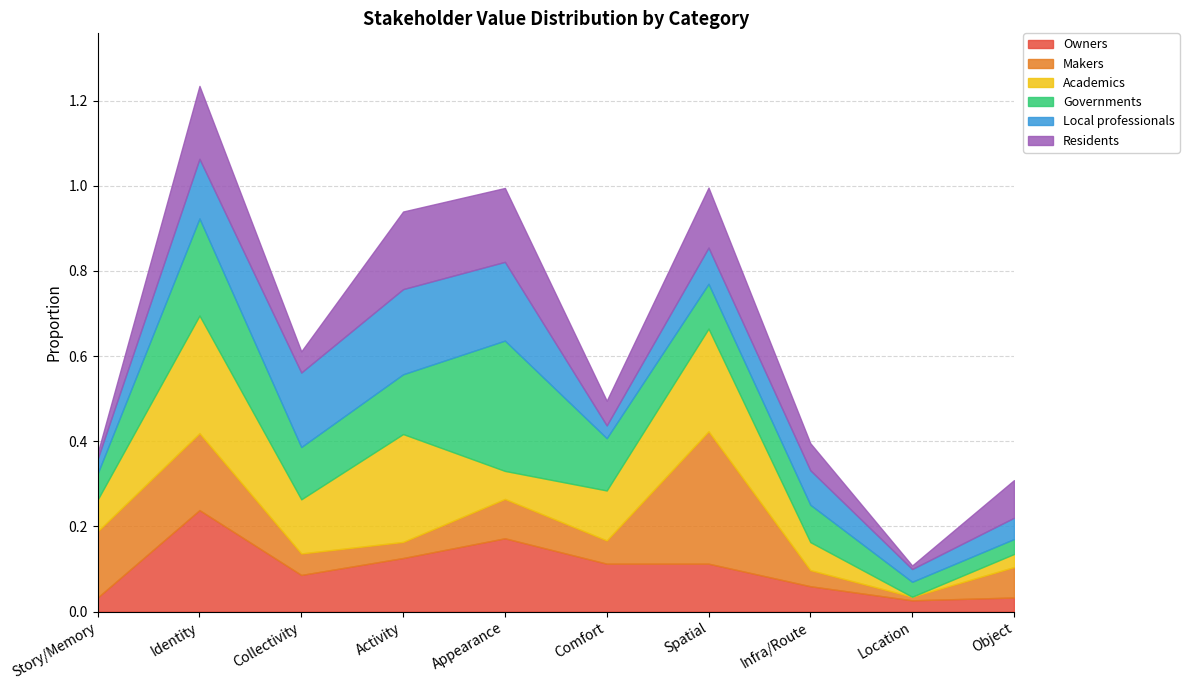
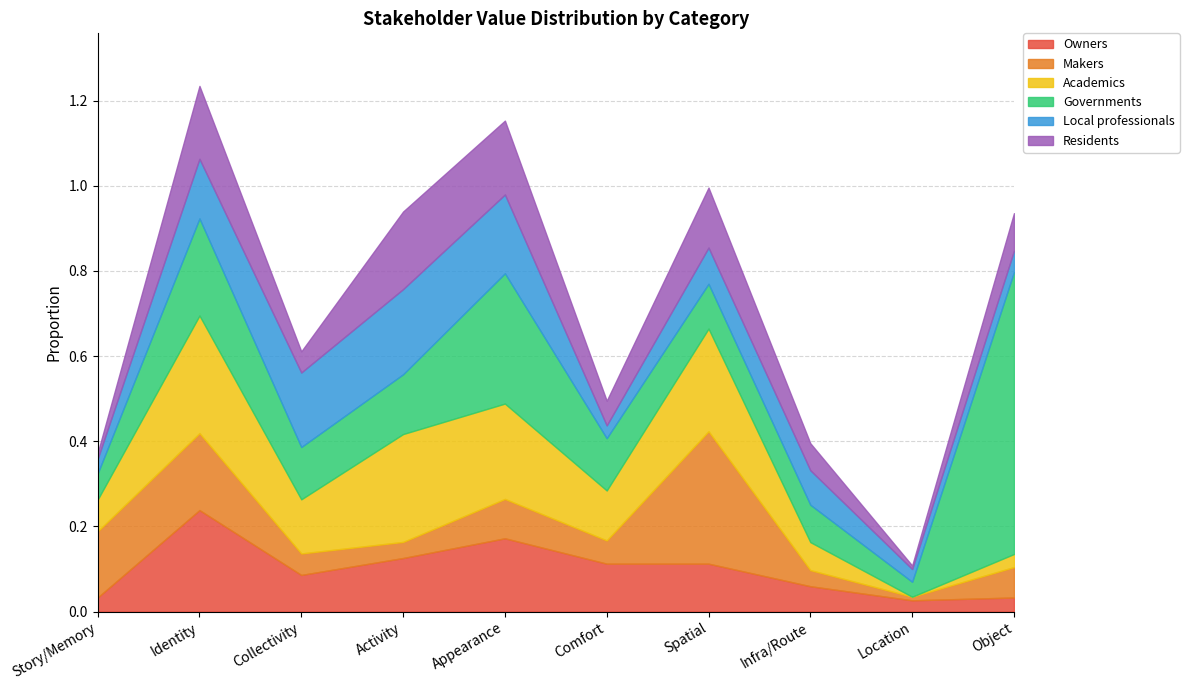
Academics, Appearance: 0.07 -> 0.22
Governments, Object: 0.04 -> 0.66
